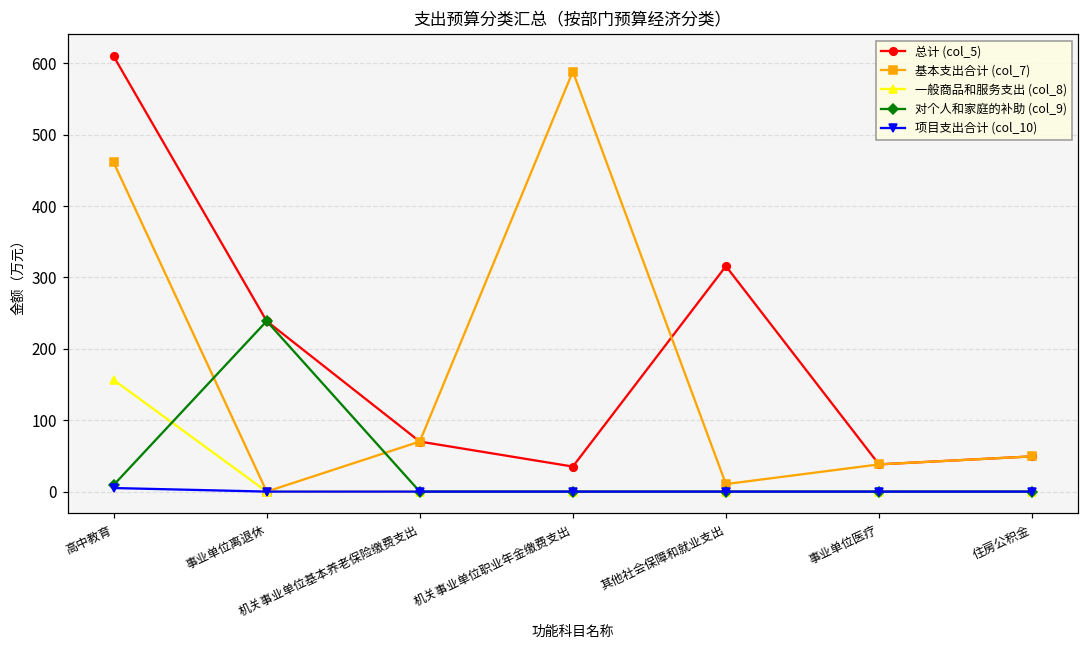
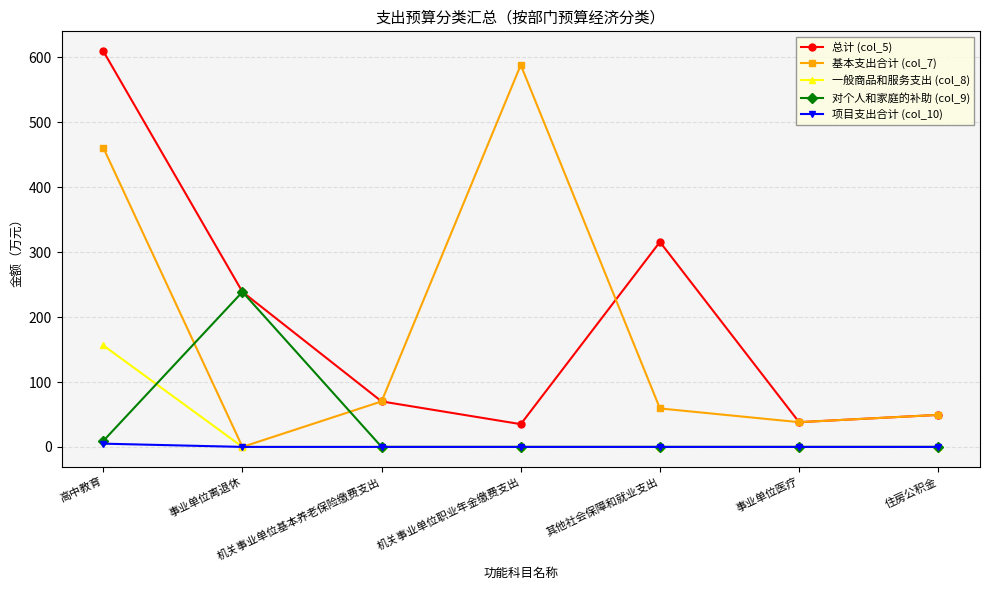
基本支出合计 (col_7), 其他社会保障和就业支出: 10 -> 60
